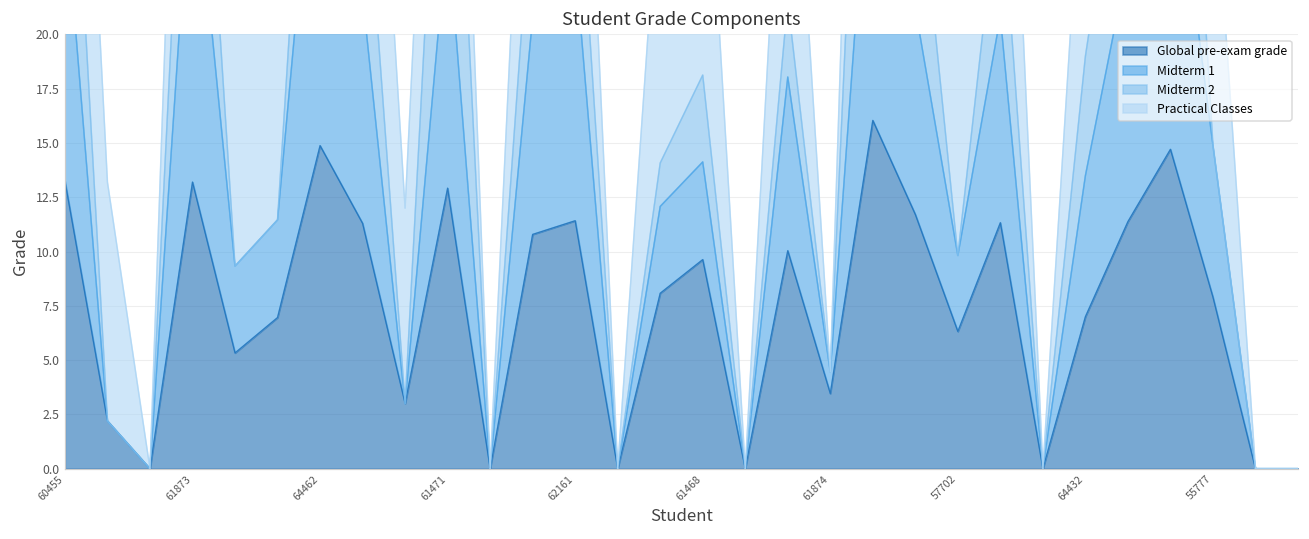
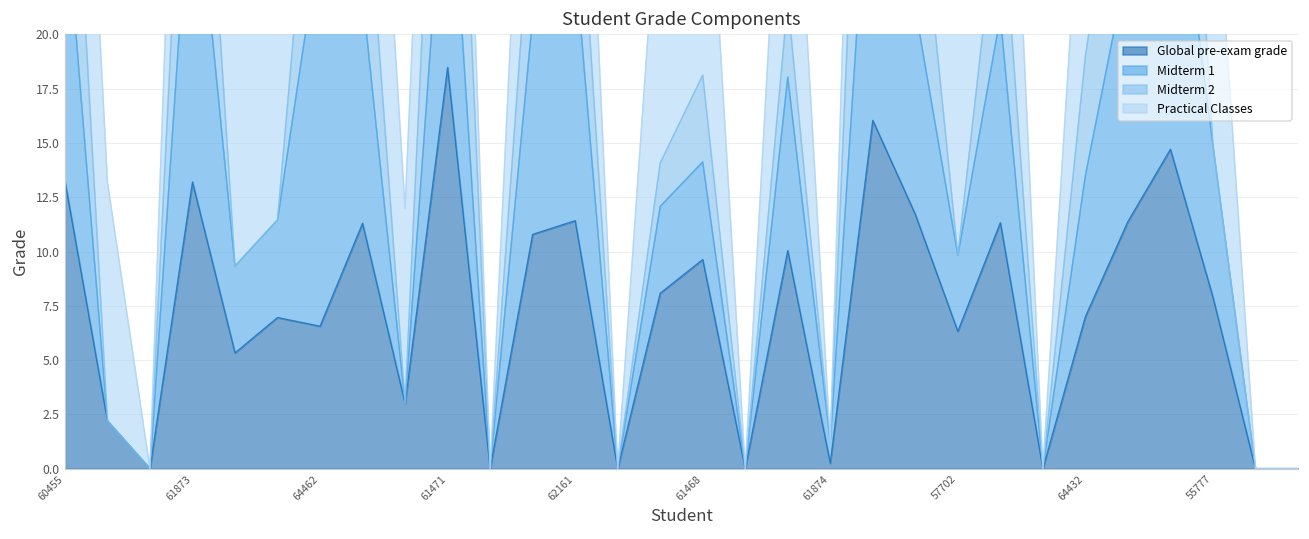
Global pre-exam grade, 64462: 14.9 -> 6.6
Global pre-exam grade, 61471: 12.9 -> 18.5
Global pre-exam grade, 61874: 3.5 -> 0.3
